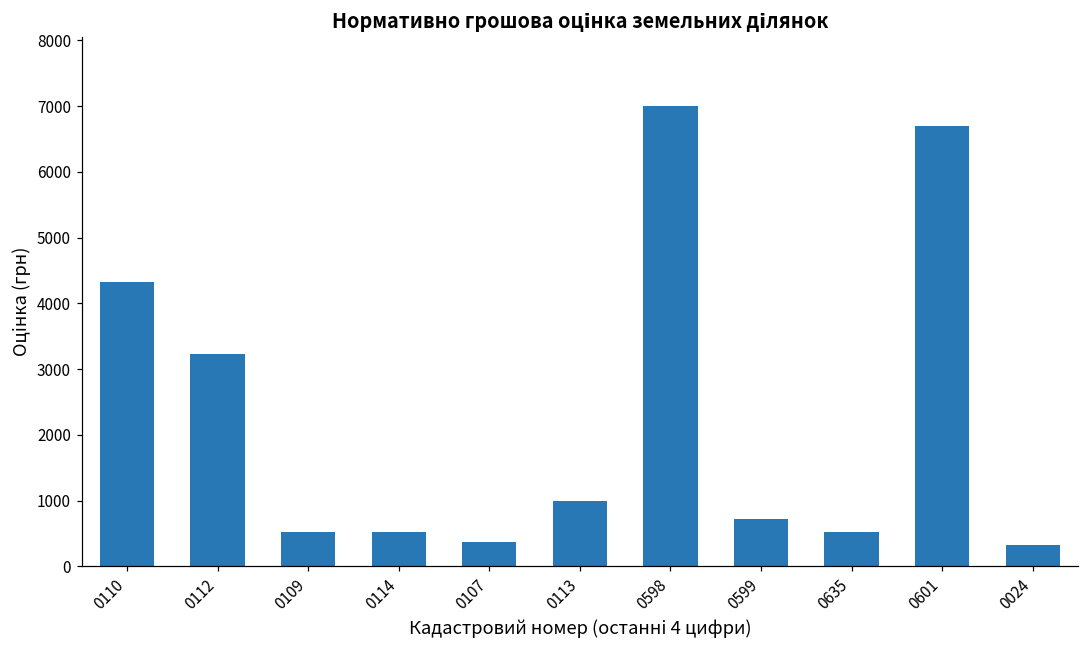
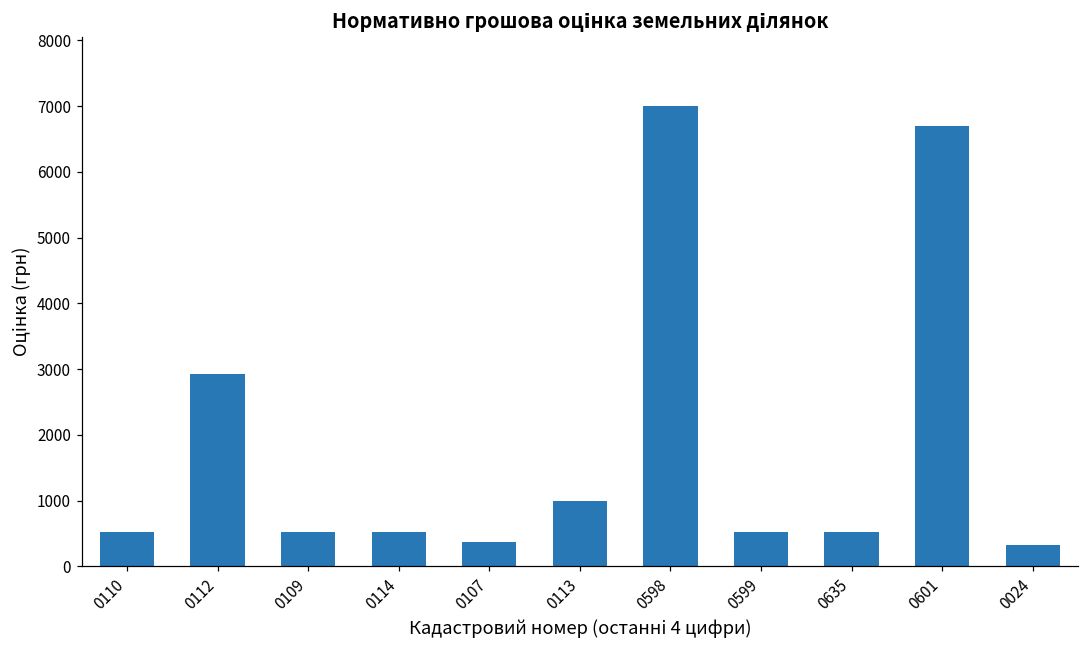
0110: 4300 -> 500
0112: 3200 -> 2900
0599: 700 -> 500
